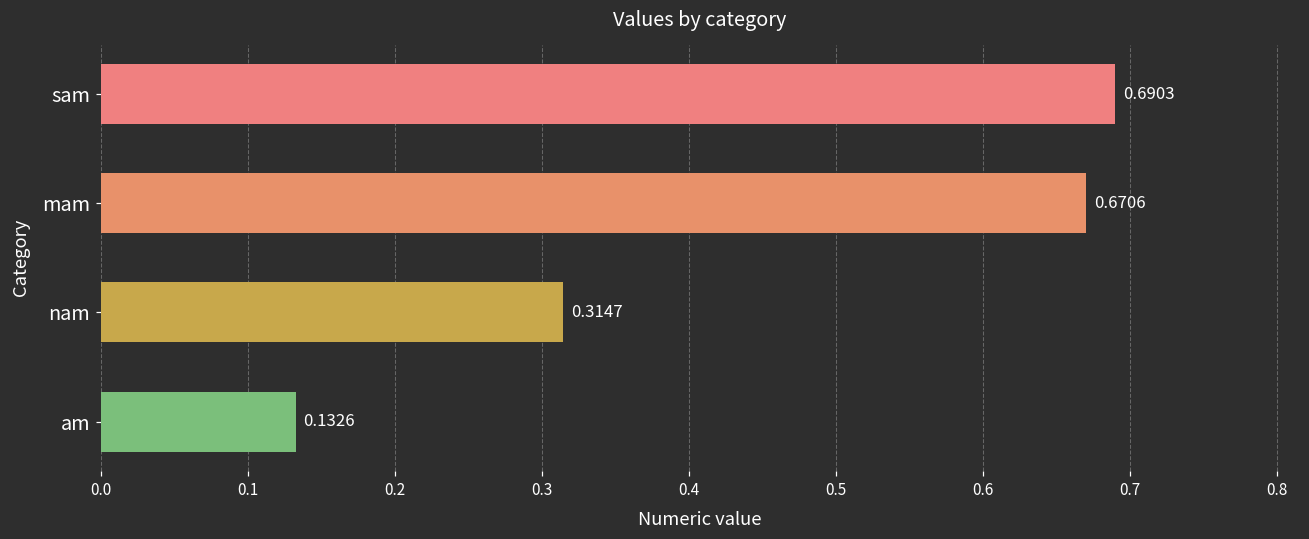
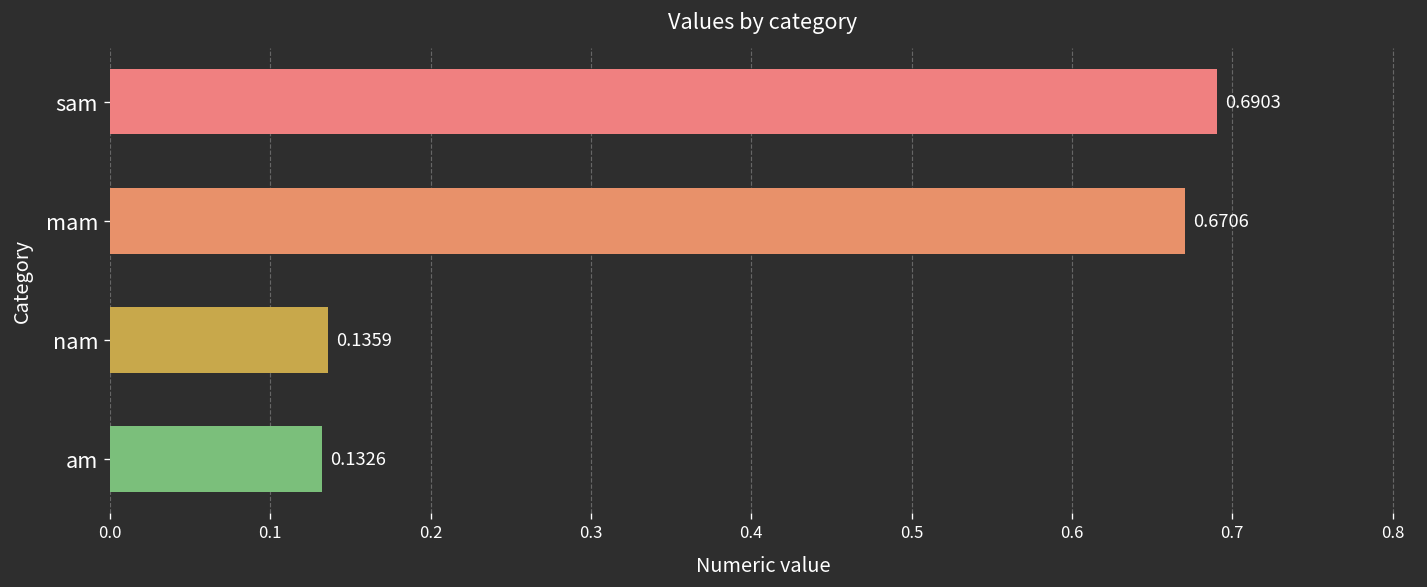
nam: 0.3147 -> 0.1359
